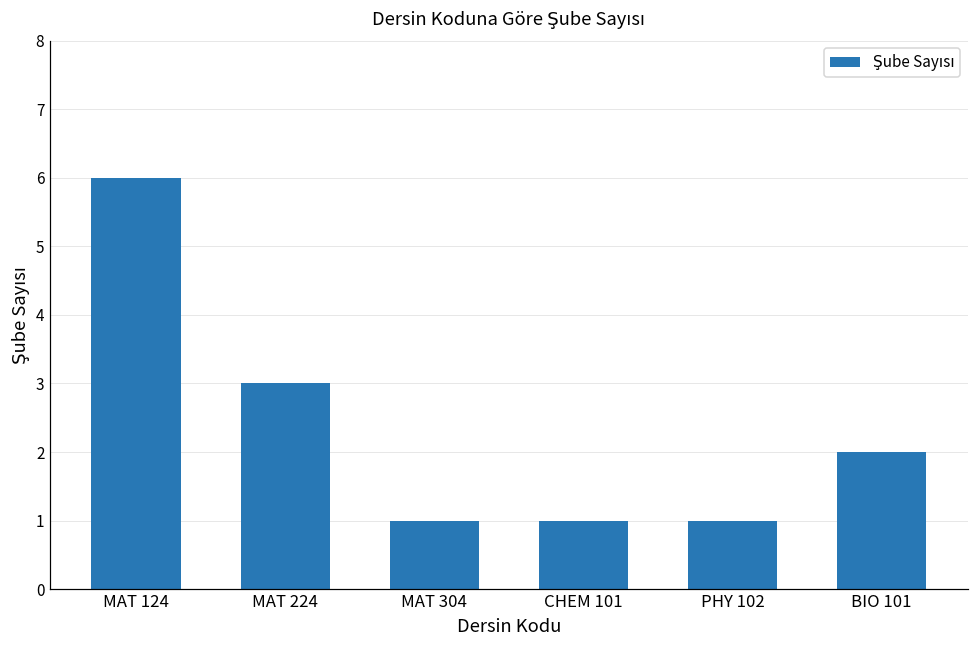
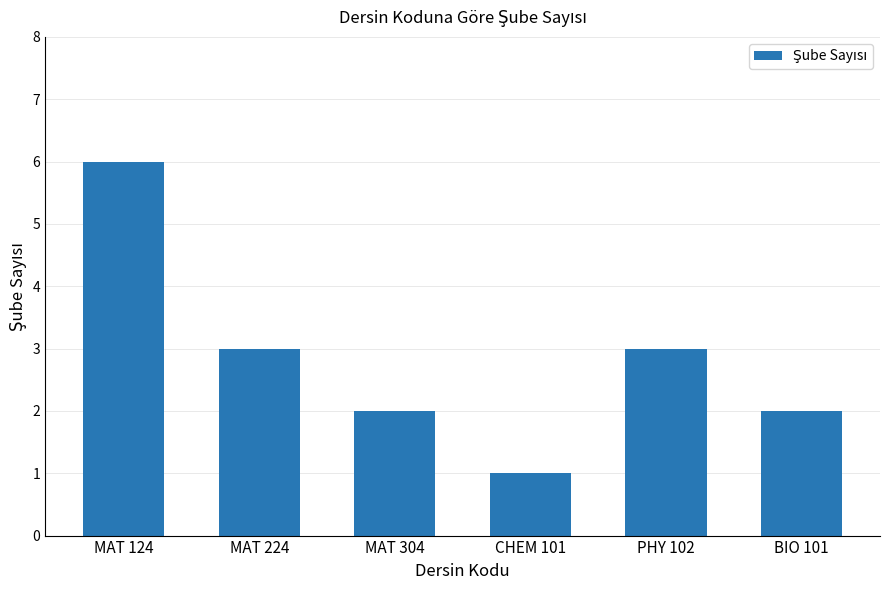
MAT 304: 1 -> 2
PHY 102: 1 -> 3
